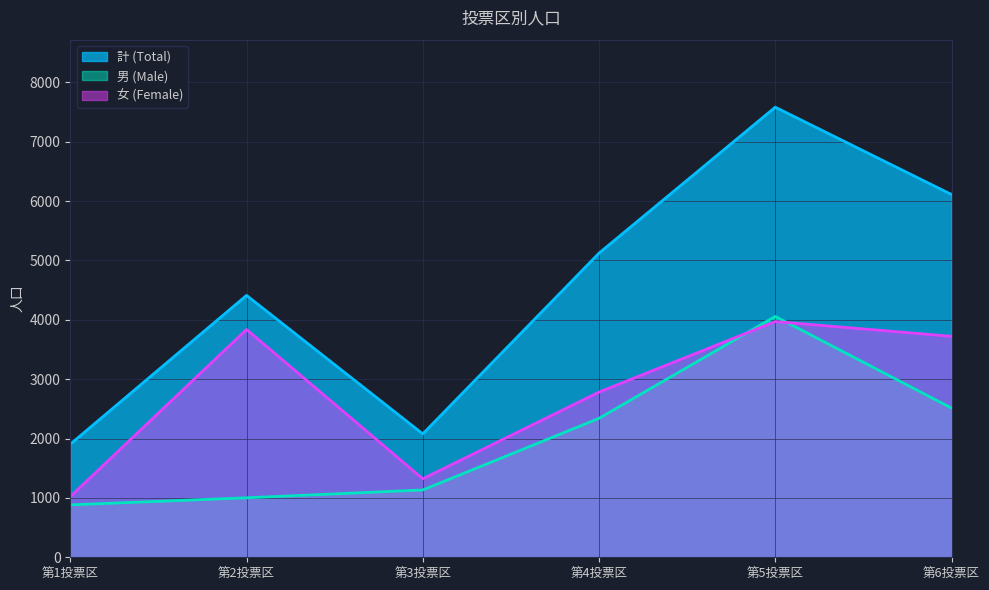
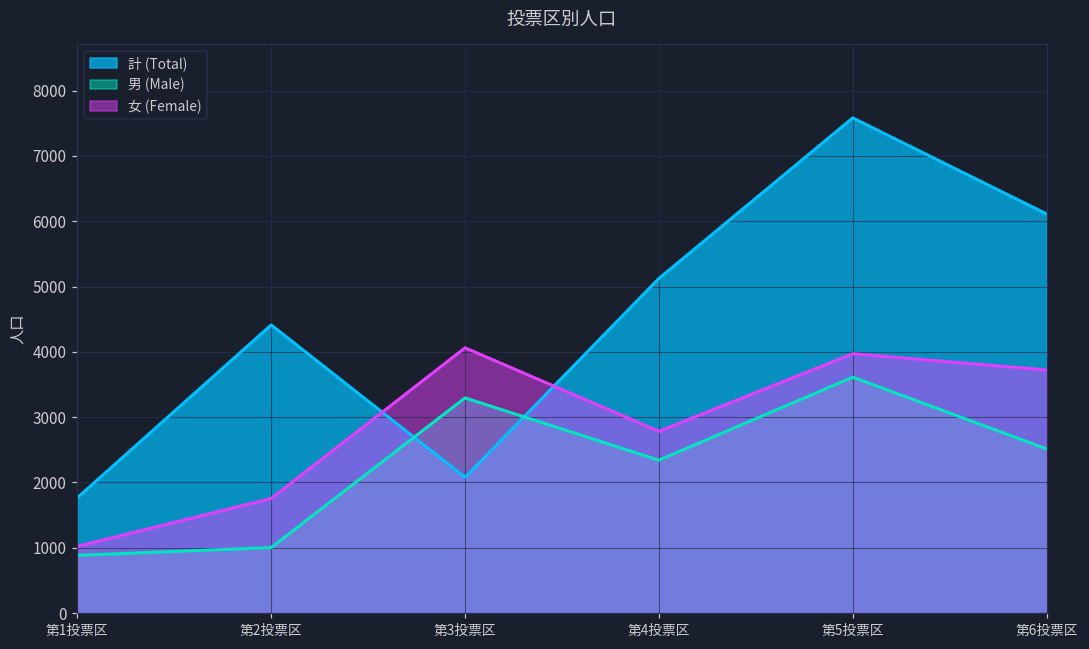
計 (Total), 第1投票区: 1900 -> 1800
女 (Female), 第2投票区: 3800 -> 1800
男 (Male), 第3投票区: 1100 -> 3300
女 (Female), 第3投票区: 1300 -> 4100
男 (Male), 第5投票区: 4100 -> 3600
